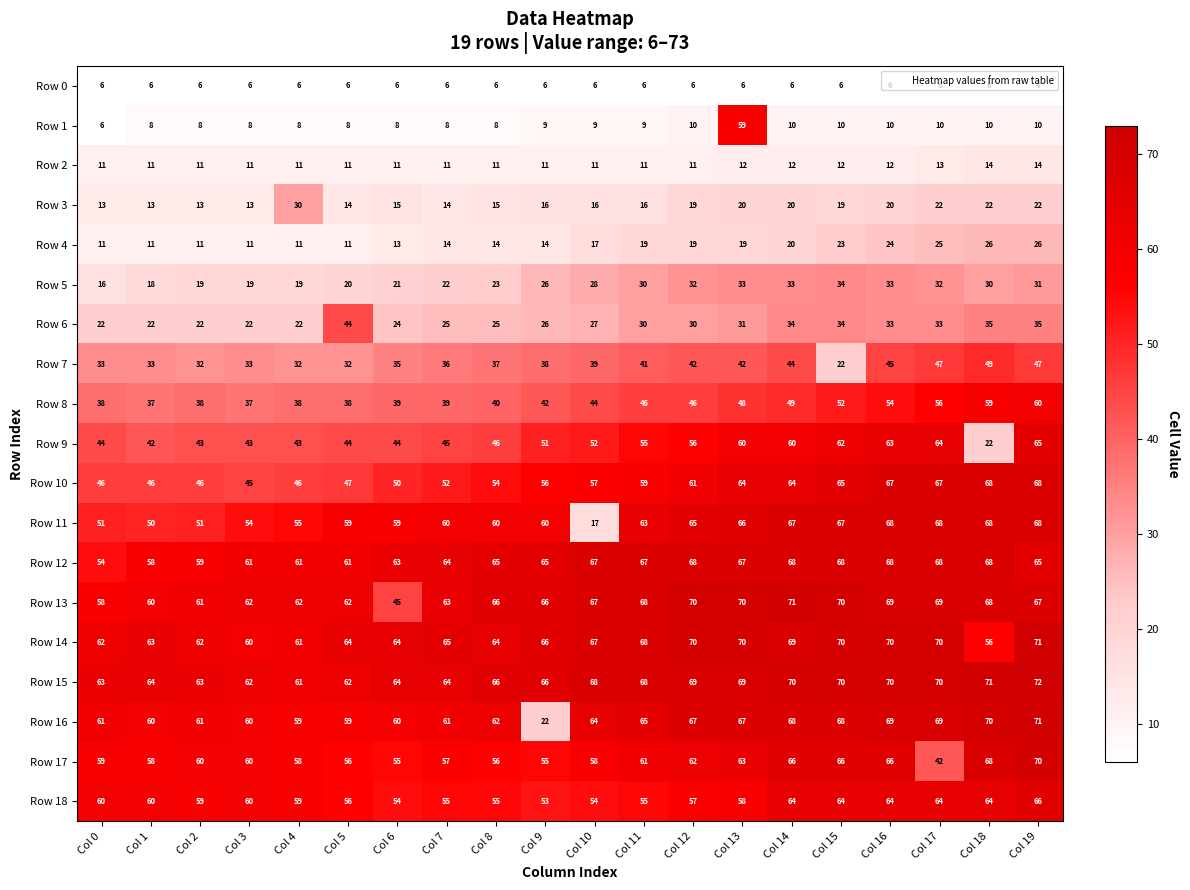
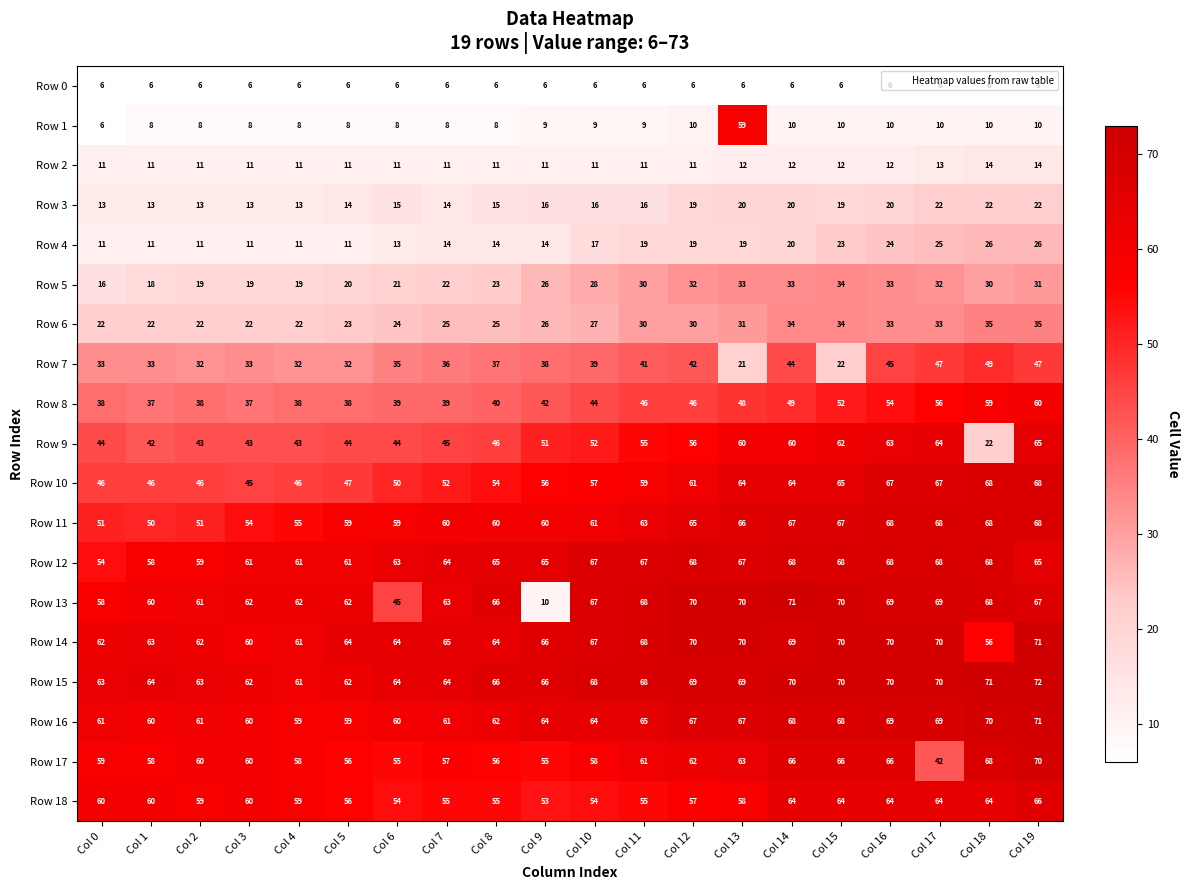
Row 3, Col 4: 30 -> 13
Row 6, Col 5: 44 -> 23
Row 7, Col 13: 42 -> 21
Row 11, Col 10: 17 -> 61
Row 13, Col 9: 66 -> 10
Row 16, Col 9: 22 -> 64
